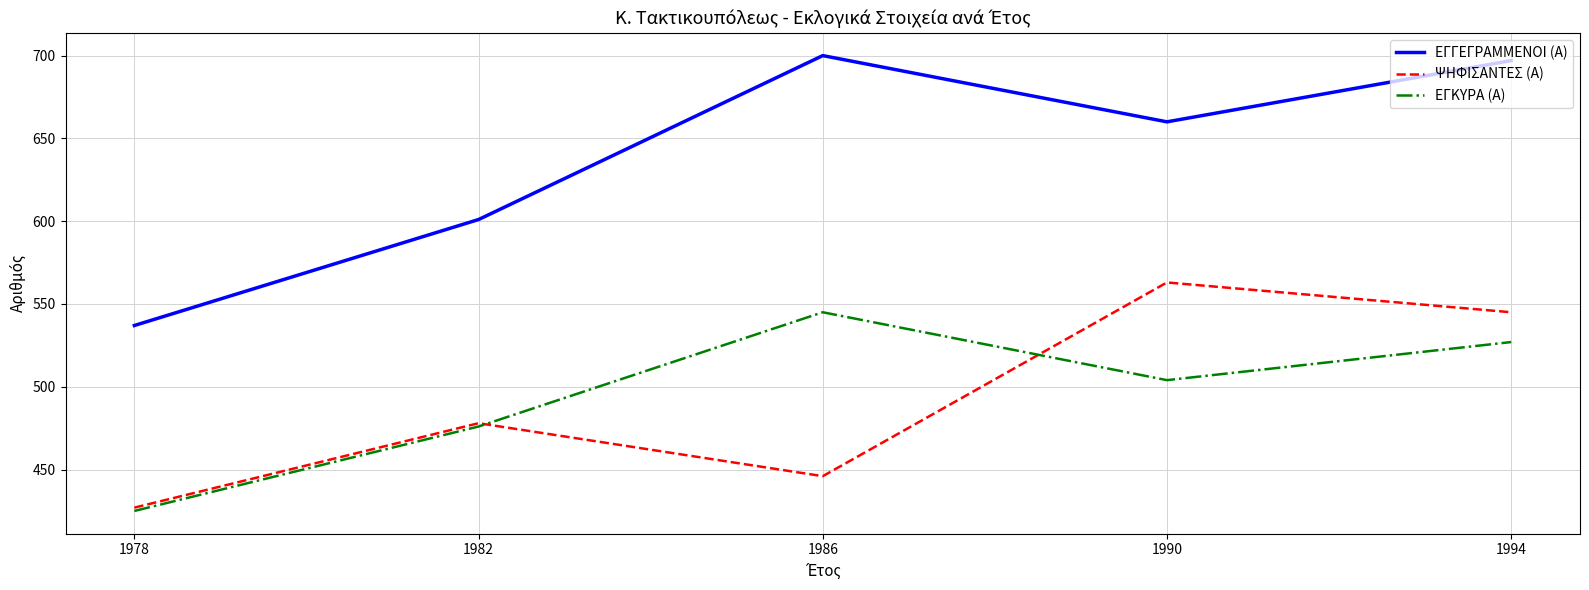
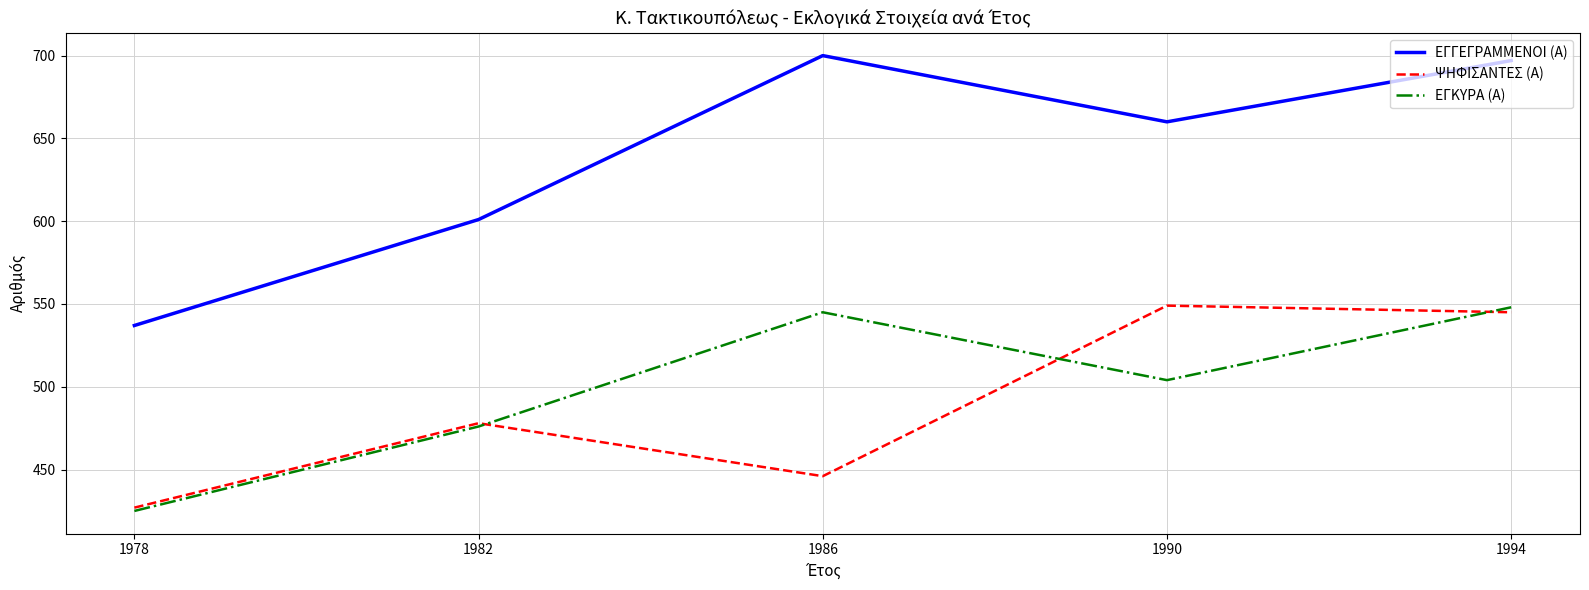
ΨΗΦΙΣΑΝΤΕΣ (Α), 1990: 563 -> 549
ΕΓΚΥΡΑ (Α), 1994: 527 -> 548
